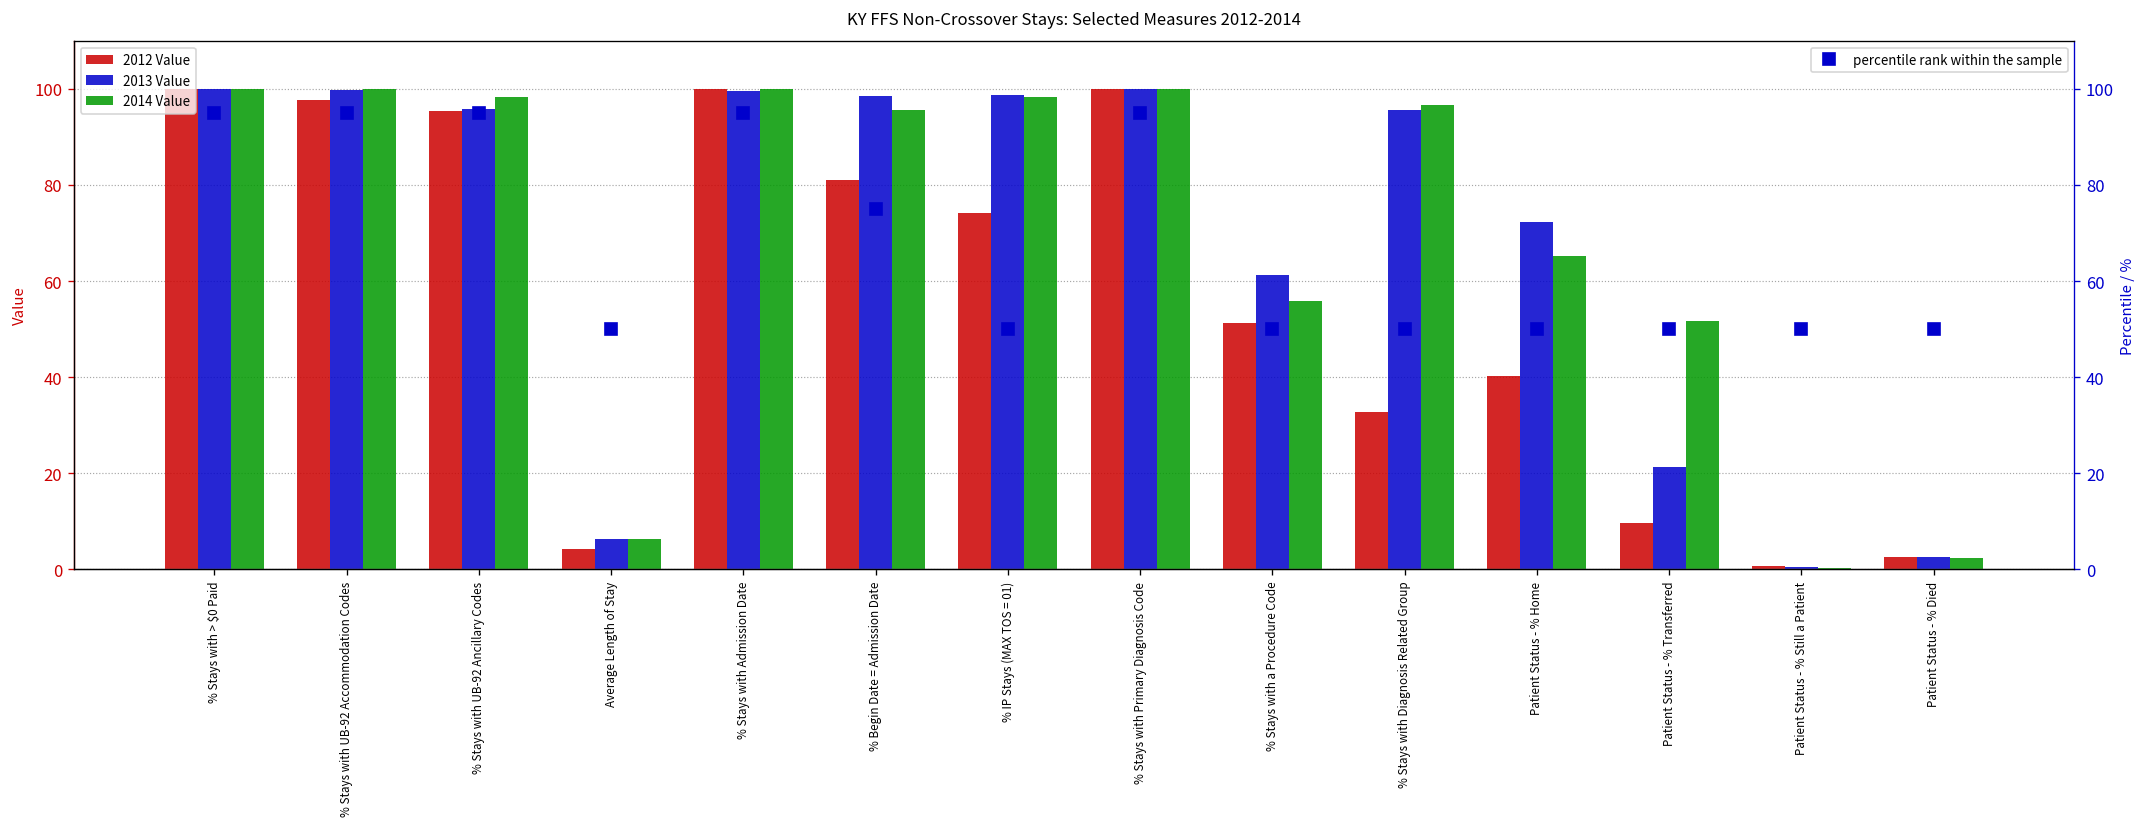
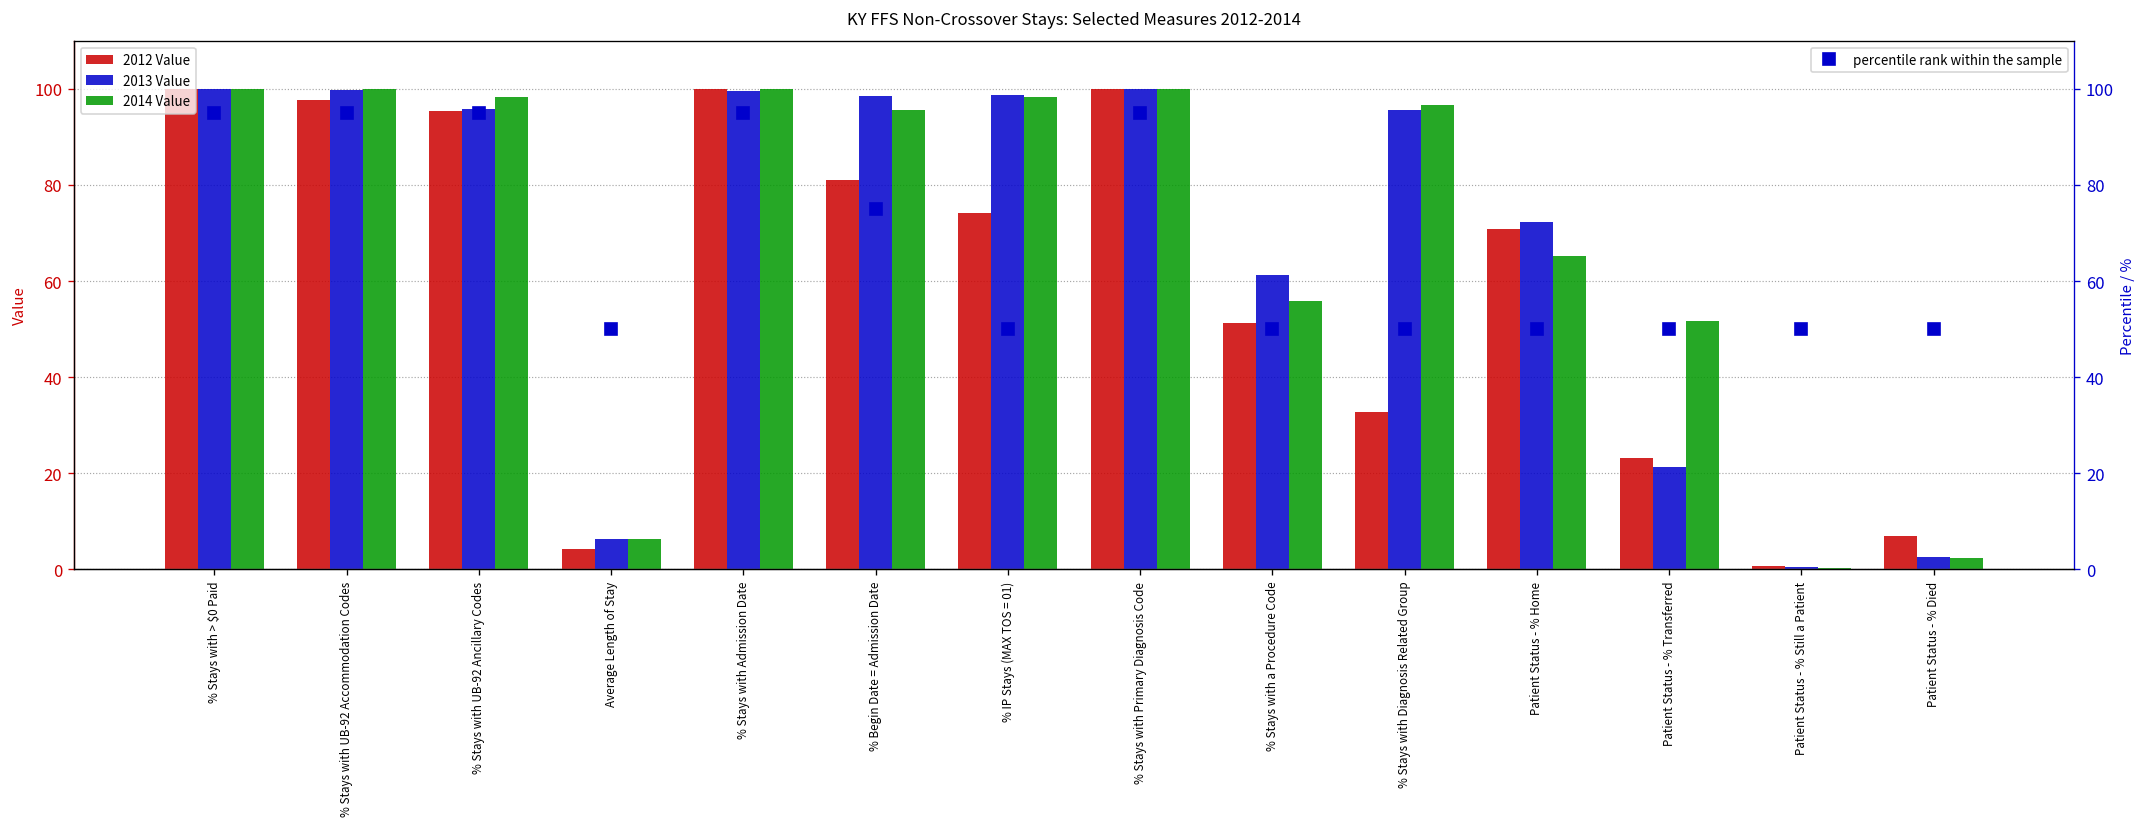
2012 Value, Patient Status - % Home: 40 -> 71
2012 Value, Patient Status - % Transferred: 10 -> 23
2012 Value, Patient Status - % Died: 2 -> 7
